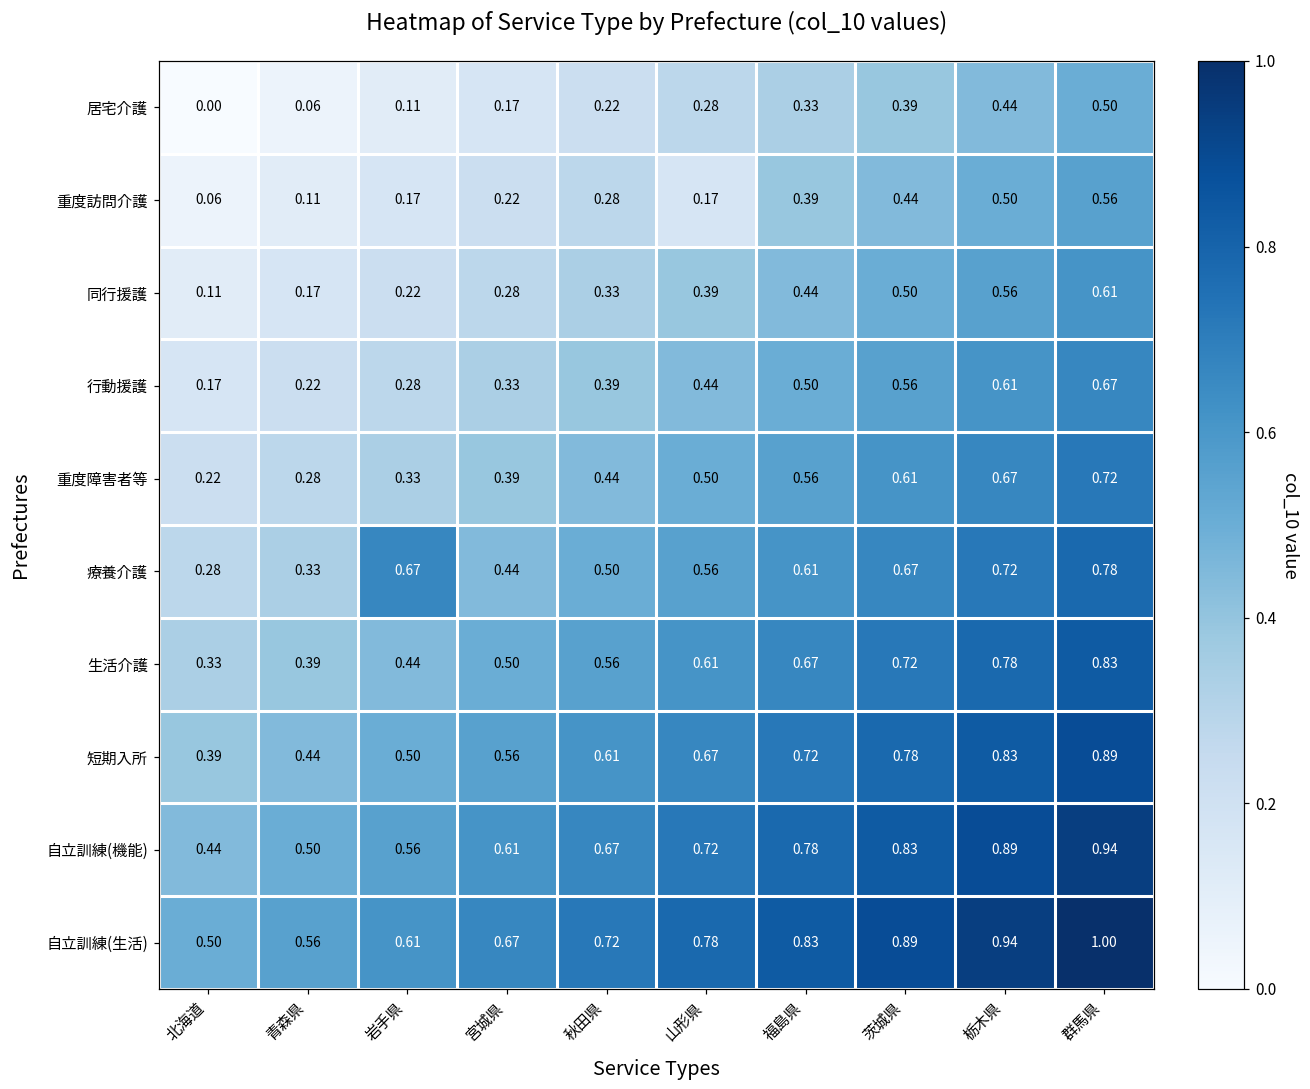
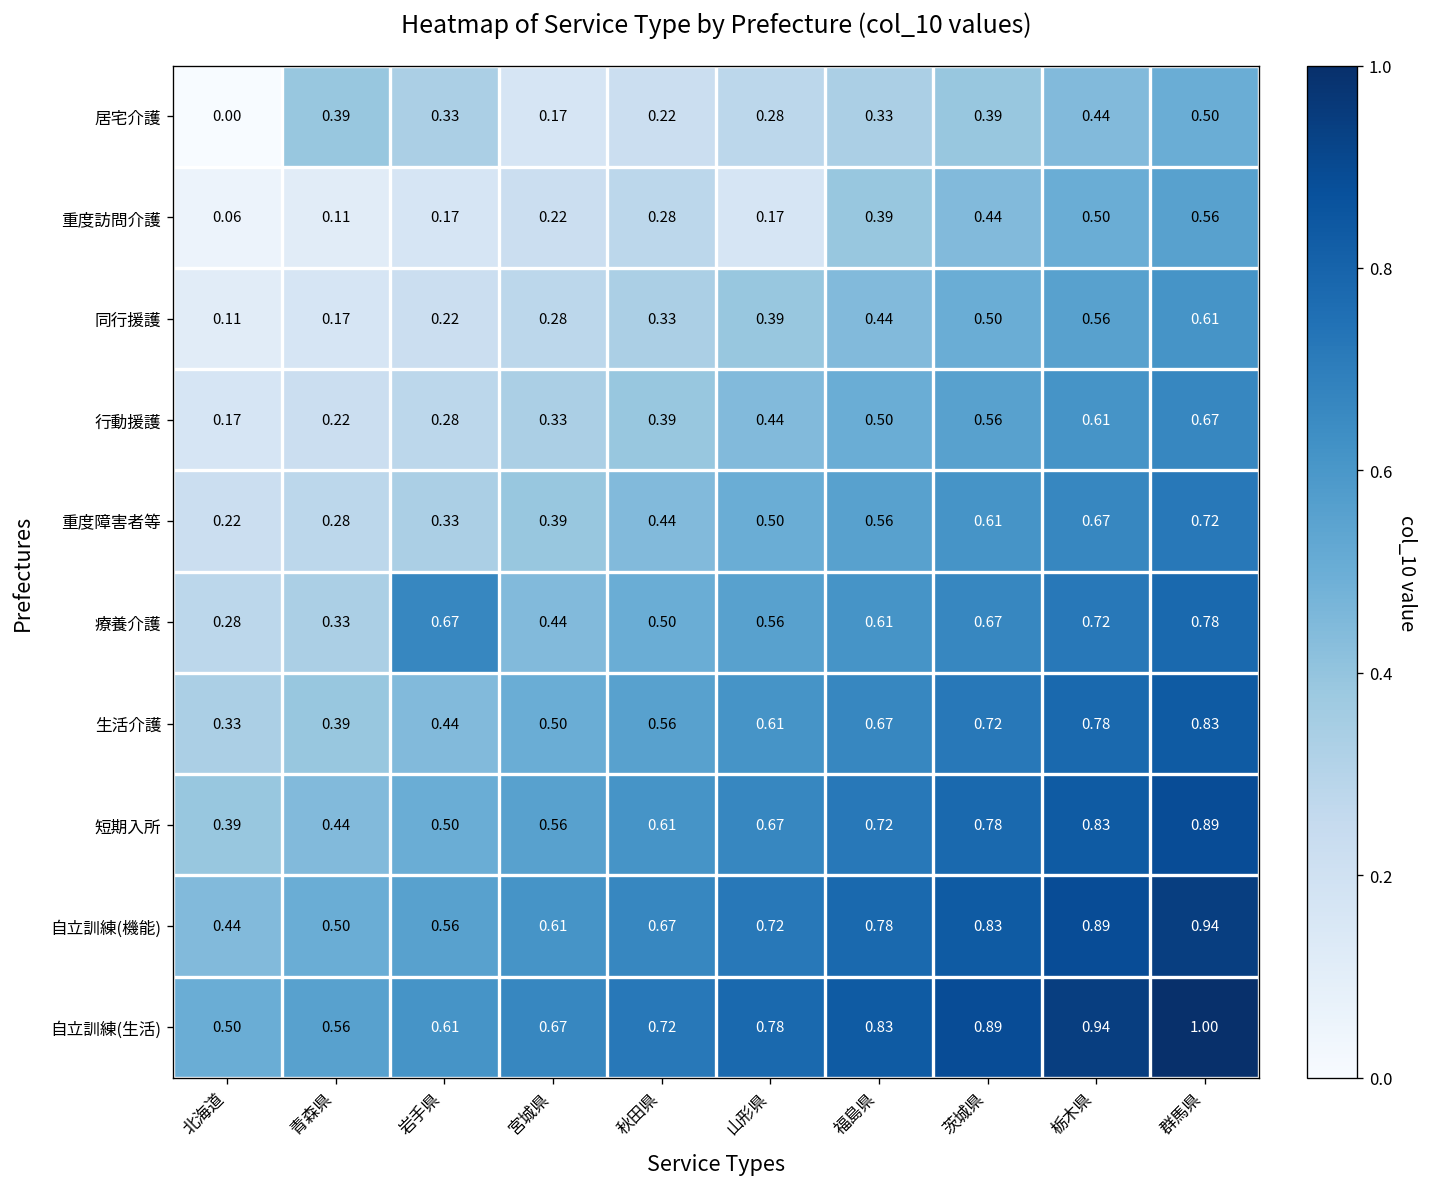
居宅介護, 青森県: 0.06 -> 0.39
居宅介護, 岩手県: 0.11 -> 0.33
